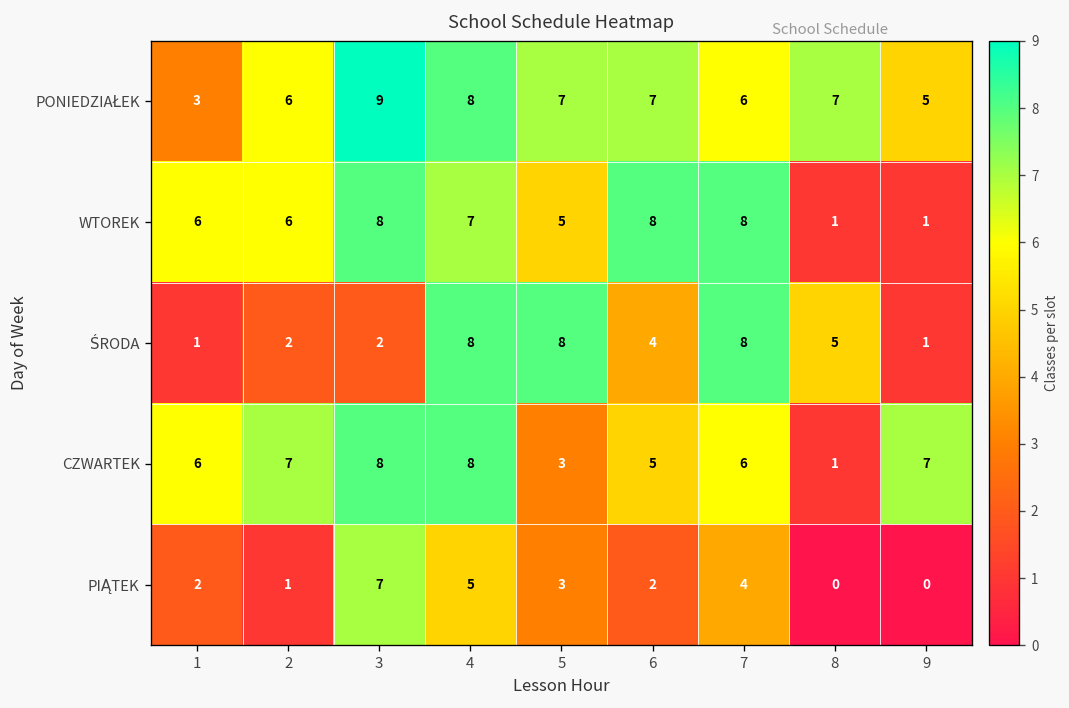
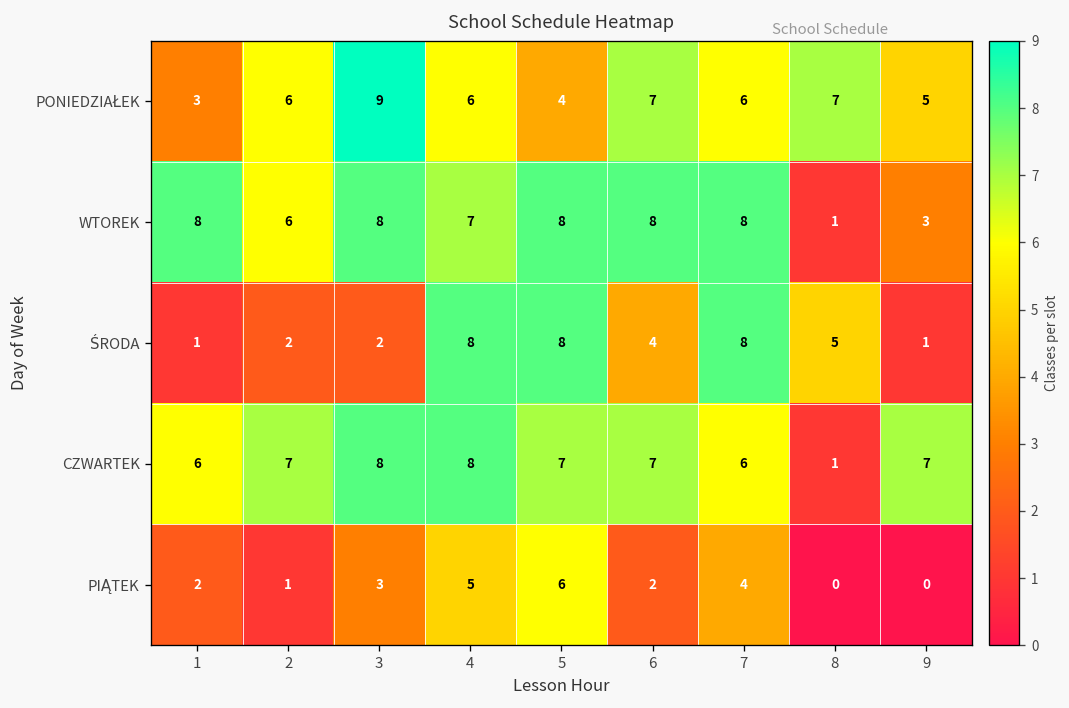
PONIEDZIAŁEK, 4: 8 -> 6
PONIEDZIAŁEK, 5: 7 -> 4
WTOREK, 1: 6 -> 8
WTOREK, 5: 5 -> 8
WTOREK, 9: 1 -> 3
CZWARTEK, 5: 3 -> 7
CZWARTEK, 6: 5 -> 7
PIĄTEK, 3: 7 -> 3
PIĄTEK, 5: 3 -> 6
